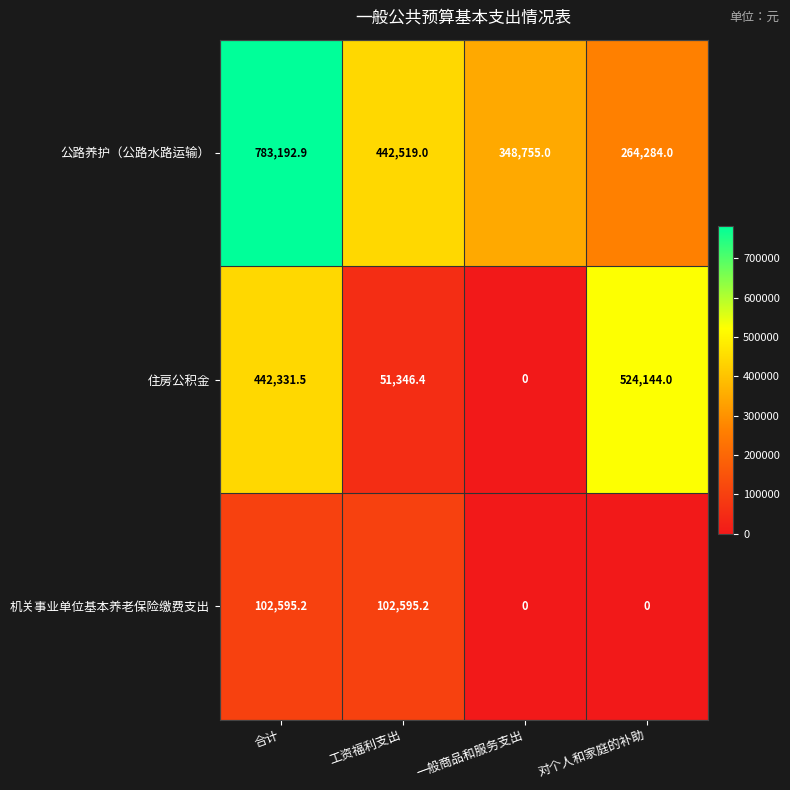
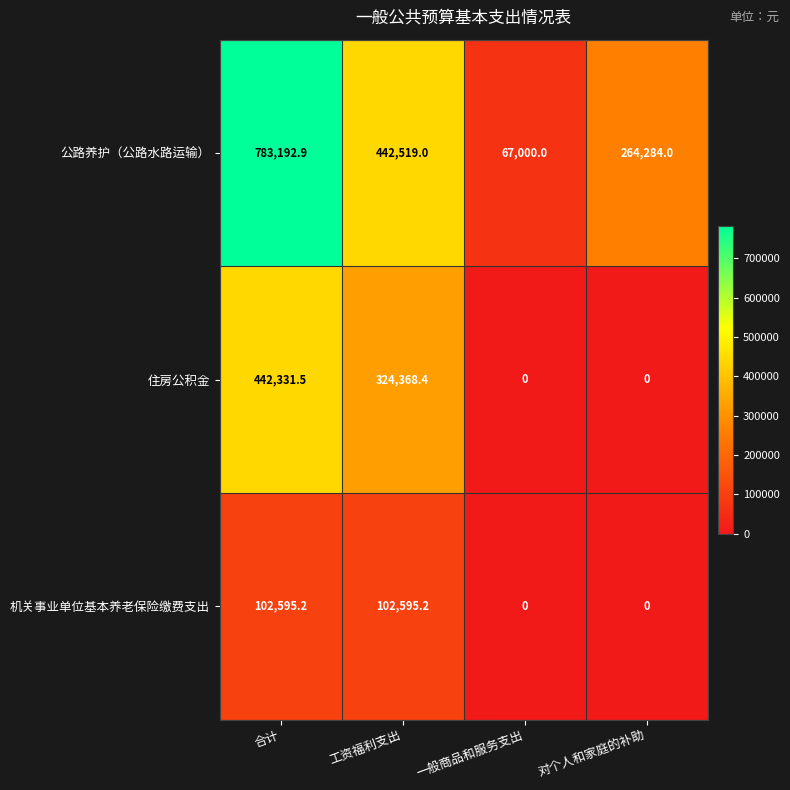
公路养护（公路水路运输）, 一般商品和服务支出: 348,755.0 -> 67,000.0
住房公积金, 工资福利支出: 51,346.4 -> 324,368.4
住房公积金, 对个人和家庭的补助: 524,144.0 -> 0
